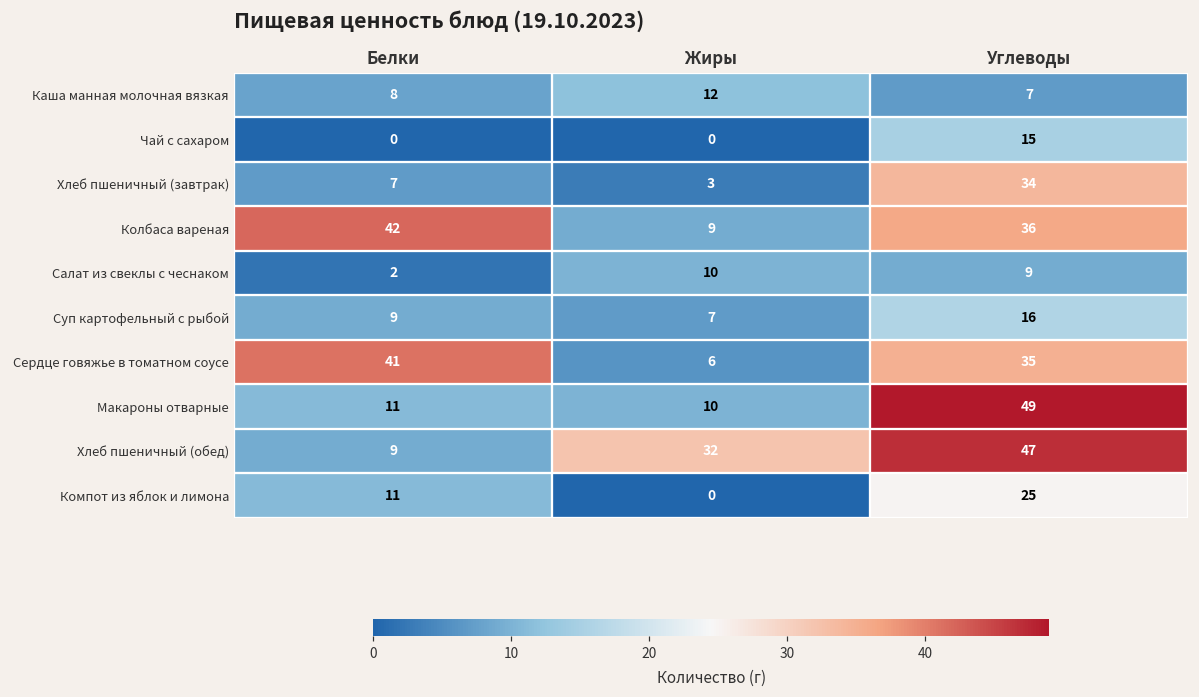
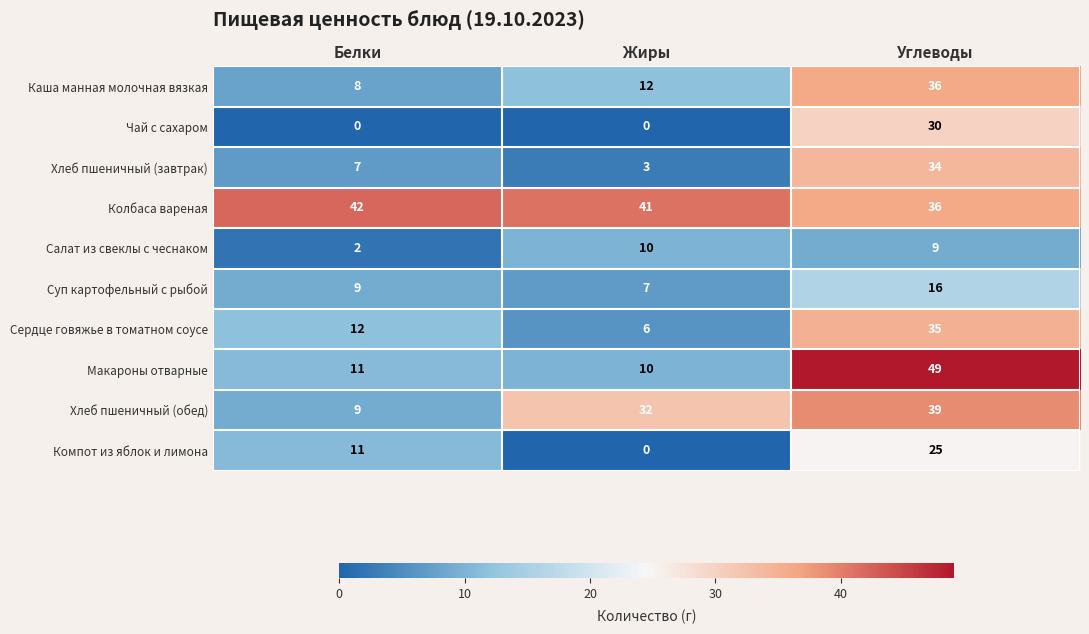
Каша манная молочная вязкая, Углеводы: 7 -> 36
Чай с сахаром, Углеводы: 15 -> 30
Колбаса вареная, Жиры: 9 -> 41
Сердце говяжье в томатном соусе, Белки: 41 -> 12
Хлеб пшеничный (обед), Углеводы: 47 -> 39
